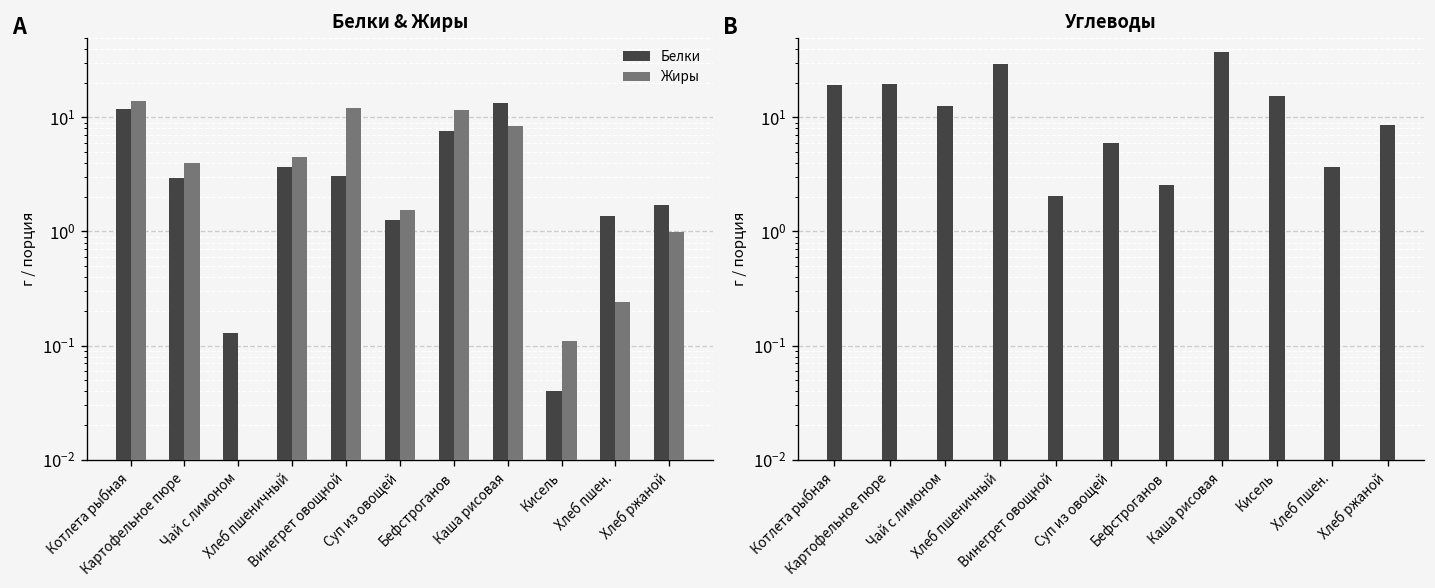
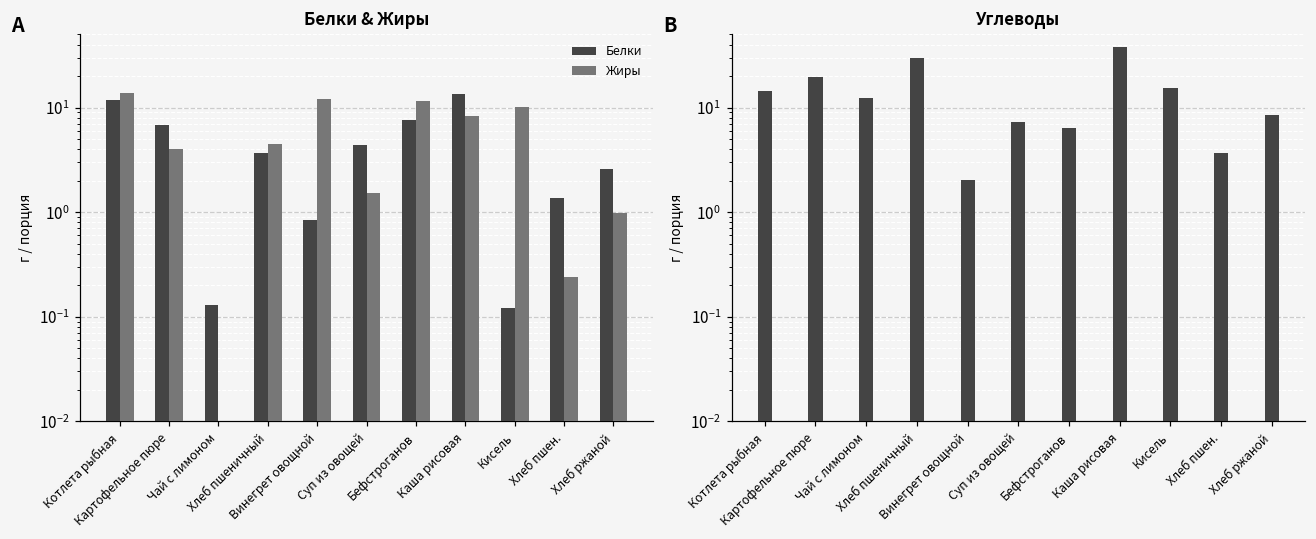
Белки & Жиры, Белки, Картофельное пюре: 3.0 -> 7
Белки & Жиры, Белки, Винегрет овощной: 3.1 -> 0.8
Белки & Жиры, Белки, Суп из овощей: 1.3 -> 4
Белки & Жиры, Белки, Кисель: 0.04 -> 0.12
Белки & Жиры, Жиры, Кисель: 0.11 -> 10
Белки & Жиры, Белки, Хлеб ржаной: 1.7 -> 2.6
Углеводы, Котлета рыбная: 19 -> 14
Углеводы, Суп из овощей: 6 -> 7
Углеводы, Бефстроганов: 2.6 -> 6
